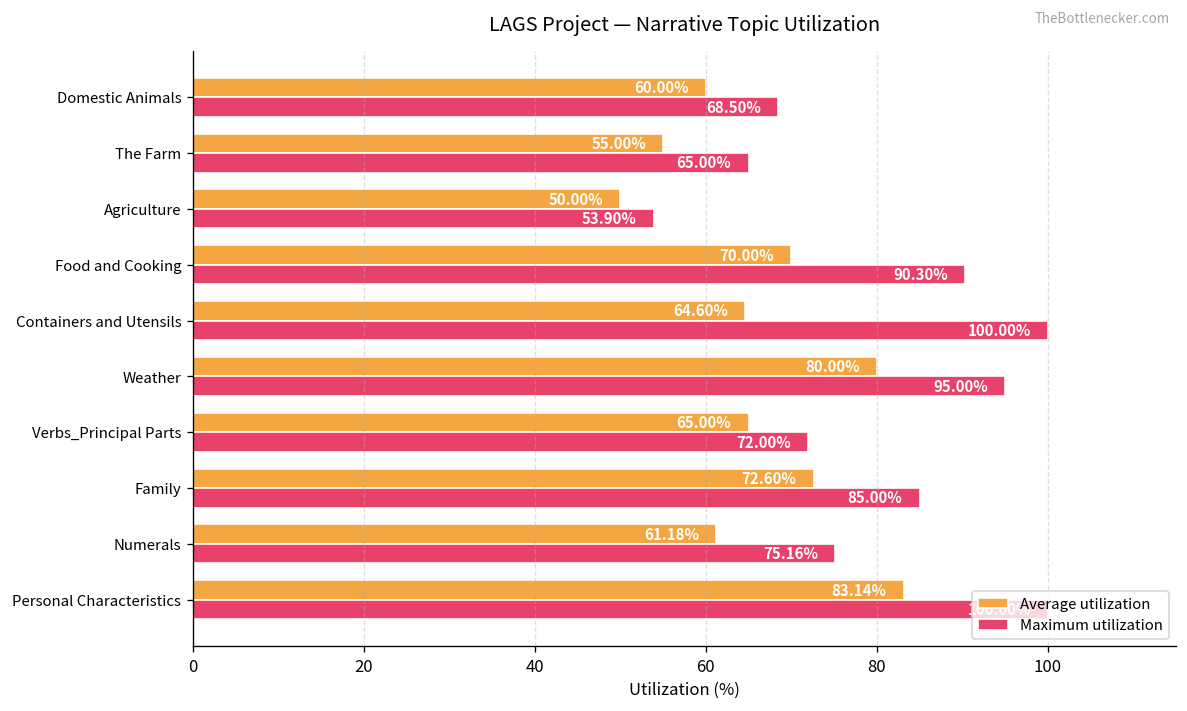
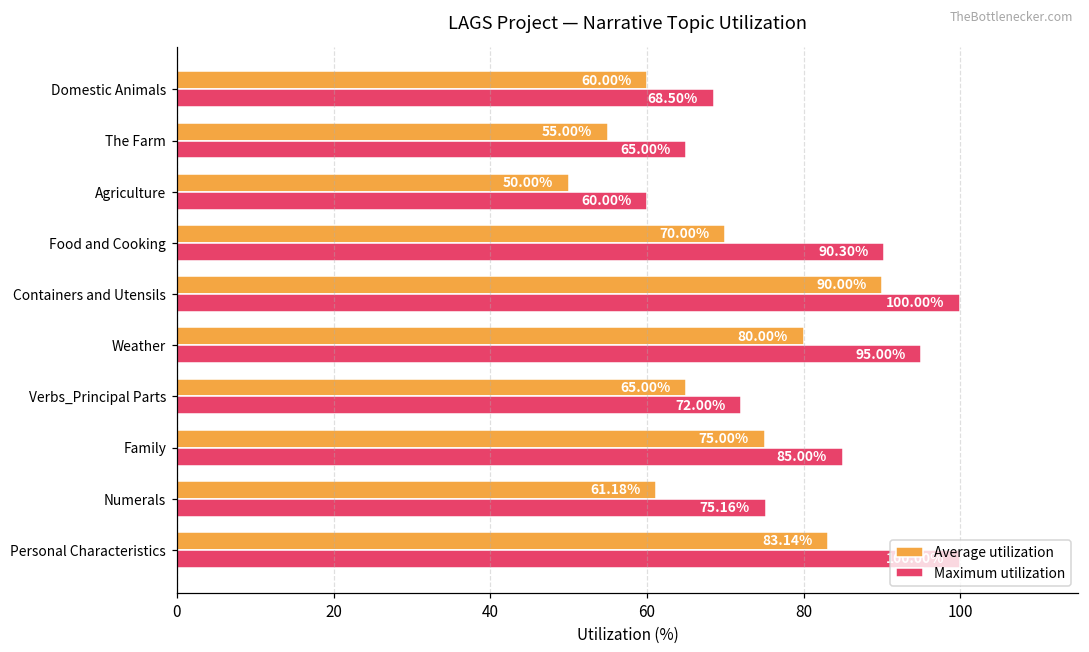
Maximum utilization, Agriculture: 53.90% -> 60.00%
Average utilization, Containers and Utensils: 64.60% -> 90.00%
Average utilization, Family: 72.60% -> 75.00%
